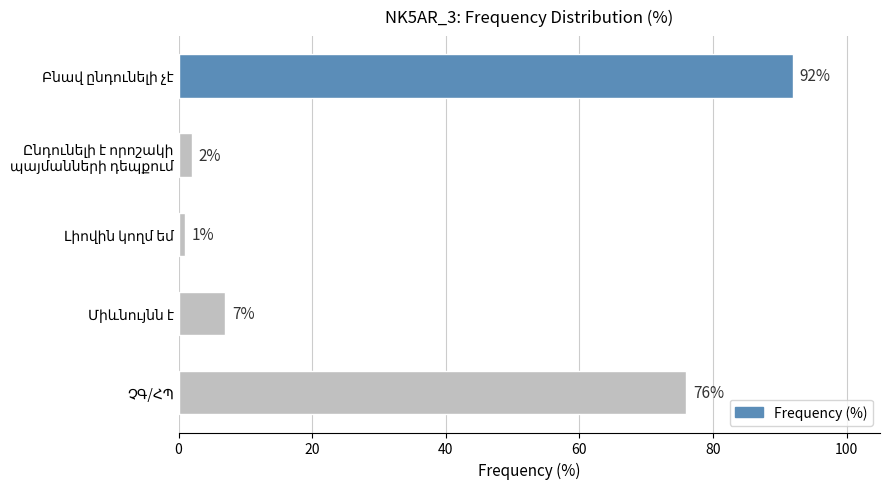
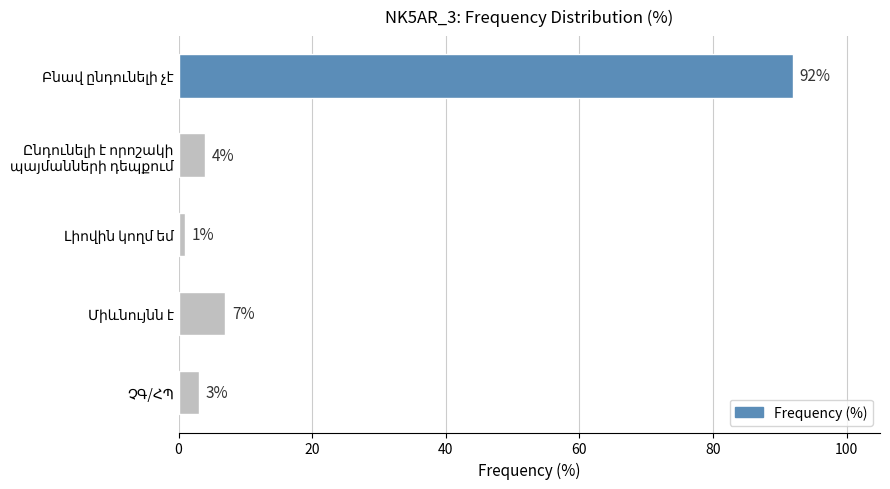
Ընդունելի է որոշակի պայմանների դեպքում: 2% -> 4%
ՉԳ/ՀՊ: 76% -> 3%
